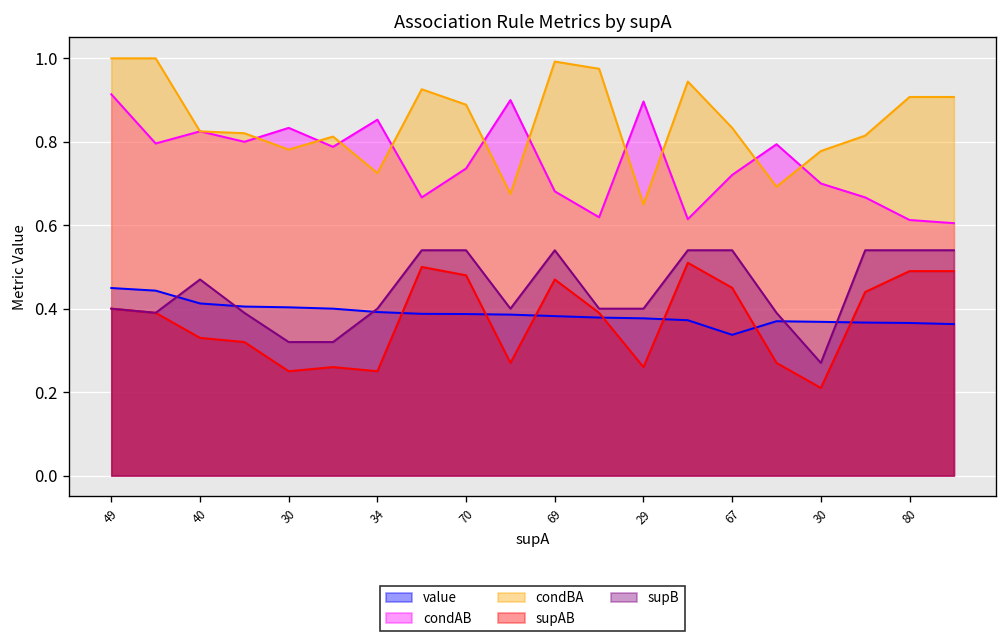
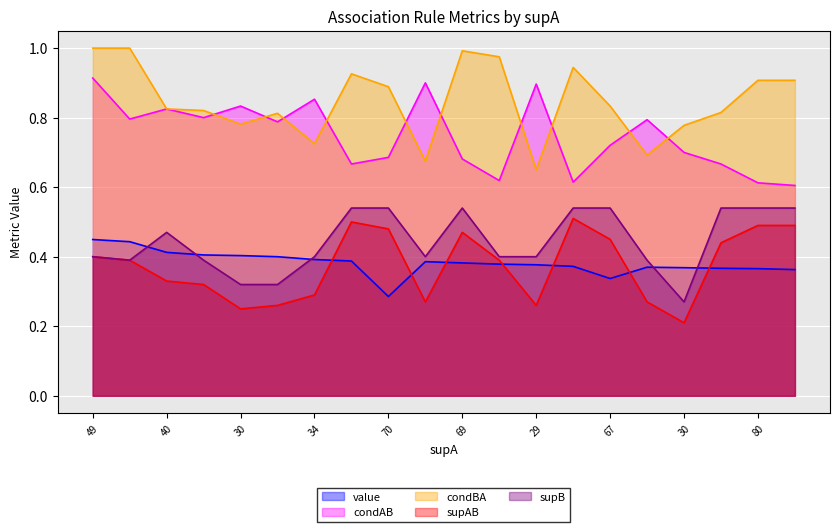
supAB, 34: 0.25 -> 0.29
value, 70: 0.39 -> 0.29
condAB, 70: 0.74 -> 0.69
